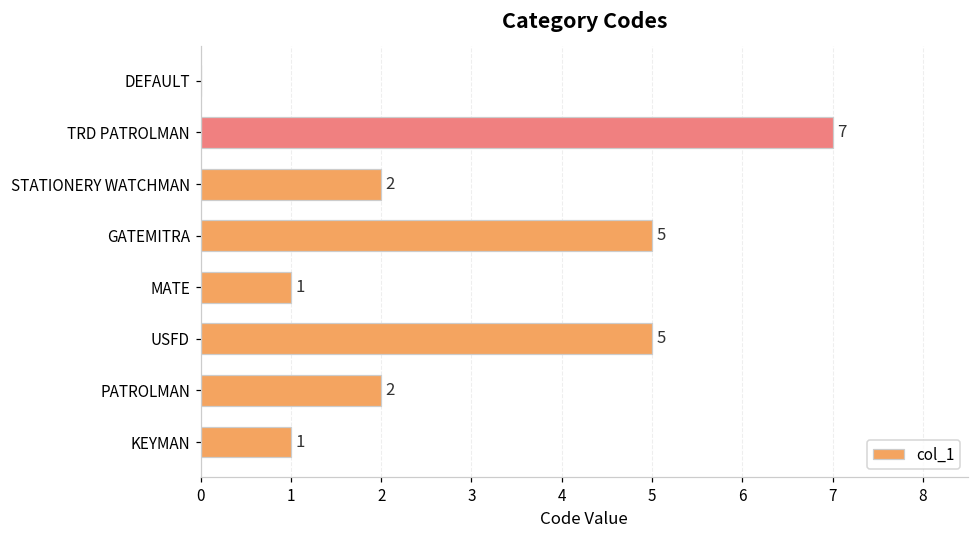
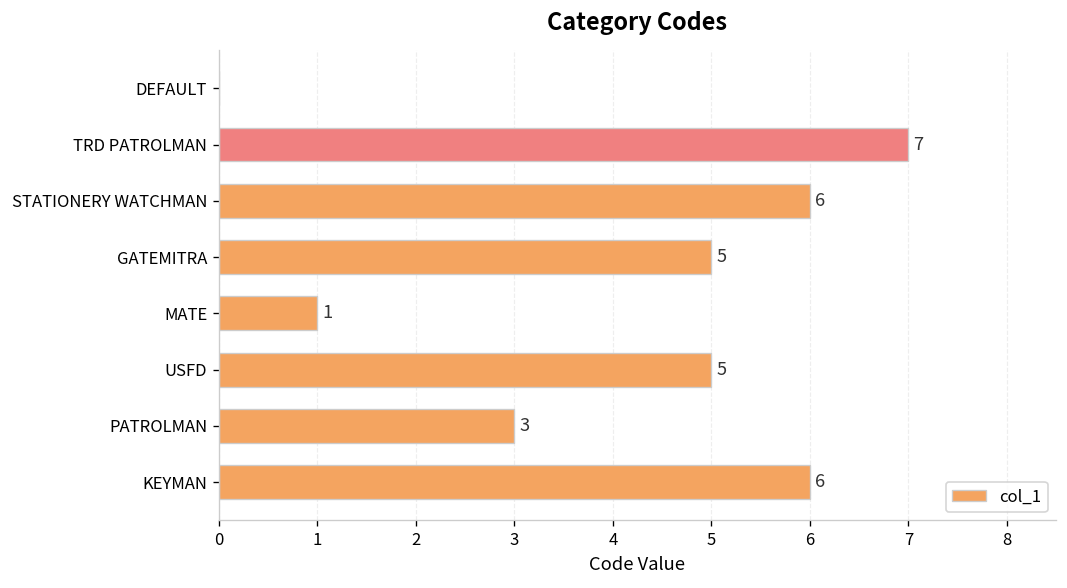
STATIONERY WATCHMAN: 2 -> 6
PATROLMAN: 2 -> 3
KEYMAN: 1 -> 6
